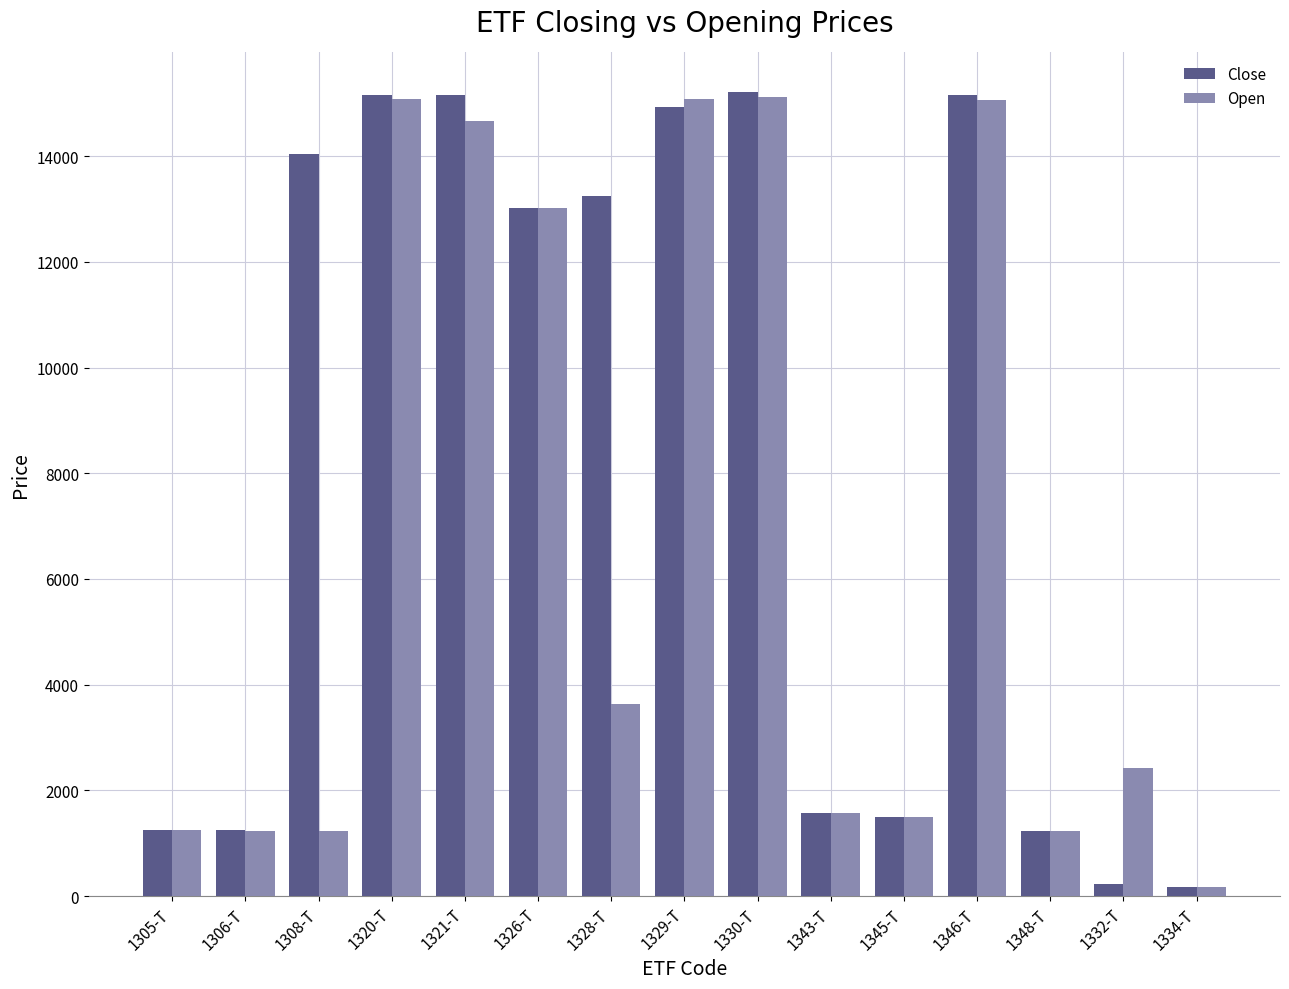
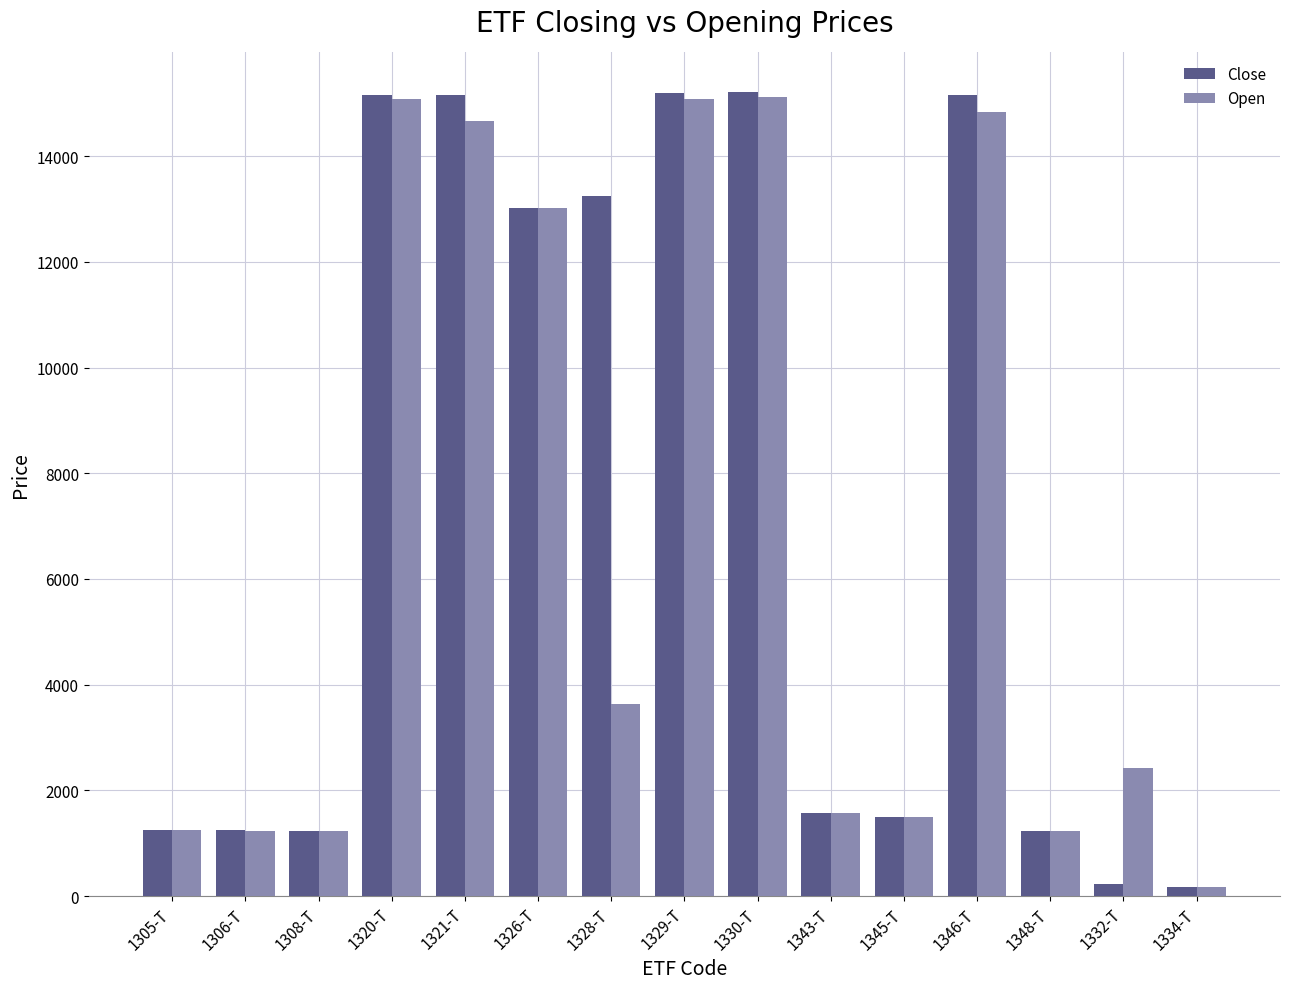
Close, 1308-T: 14000 -> 1200
Close, 1329-T: 14900 -> 15200
Open, 1346-T: 15100 -> 14800
